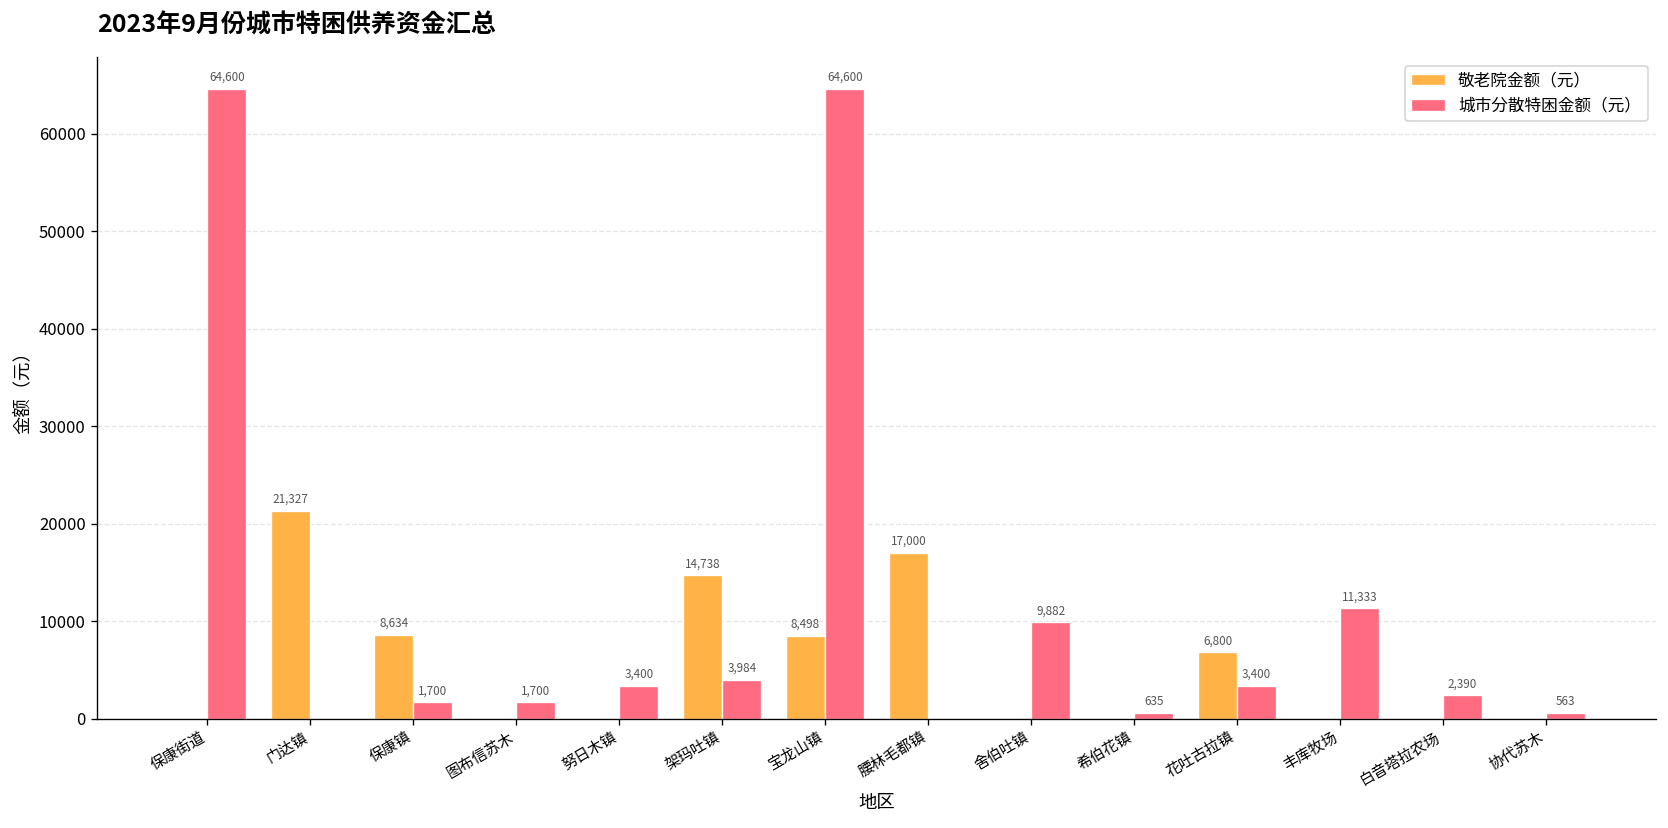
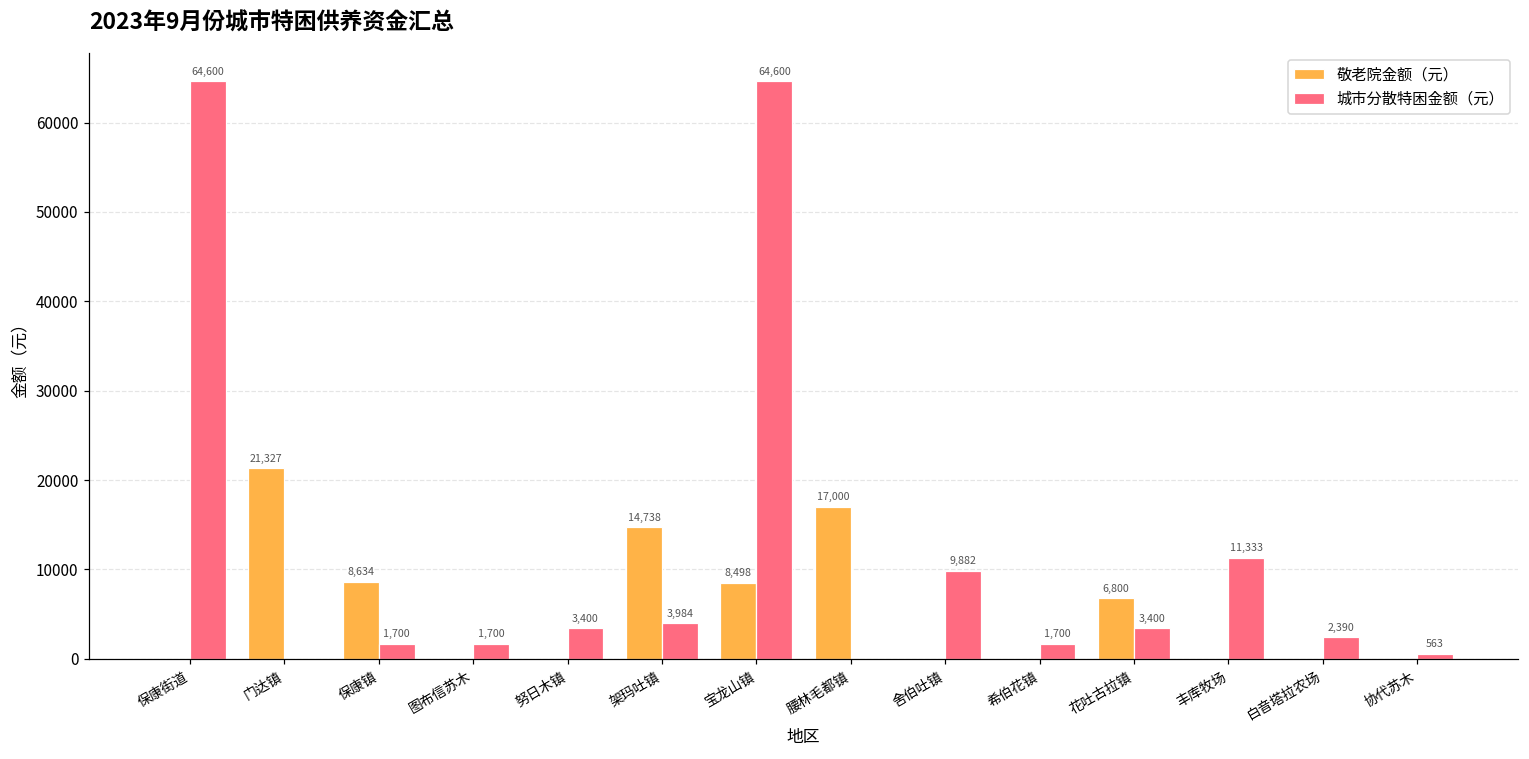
城市分散特困金额（元）, 希伯花镇: 635 -> 1,700
